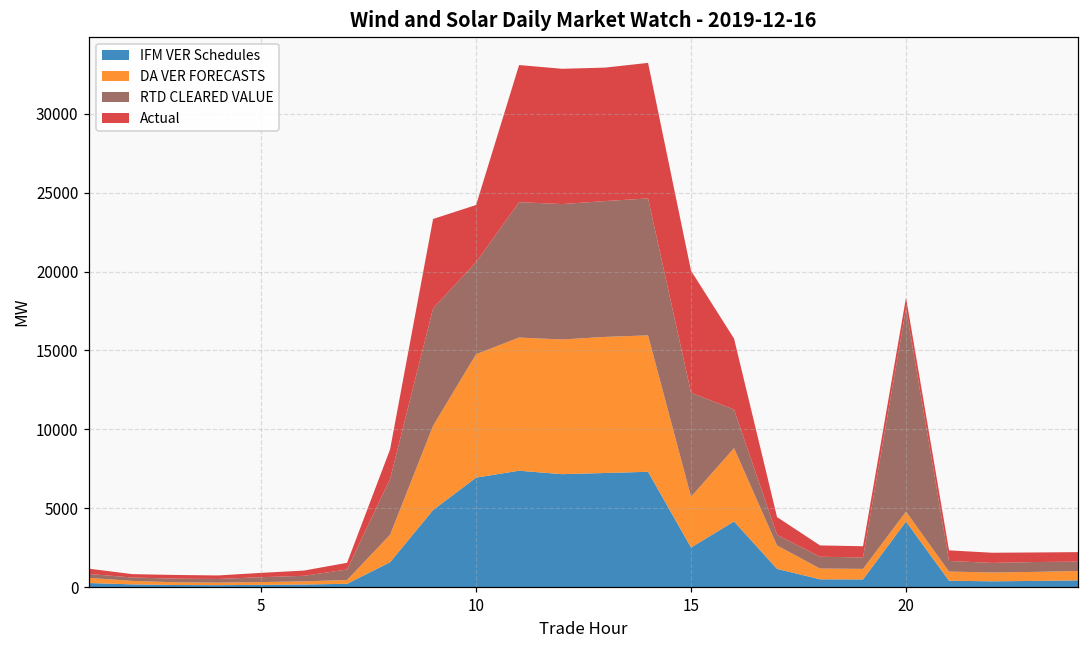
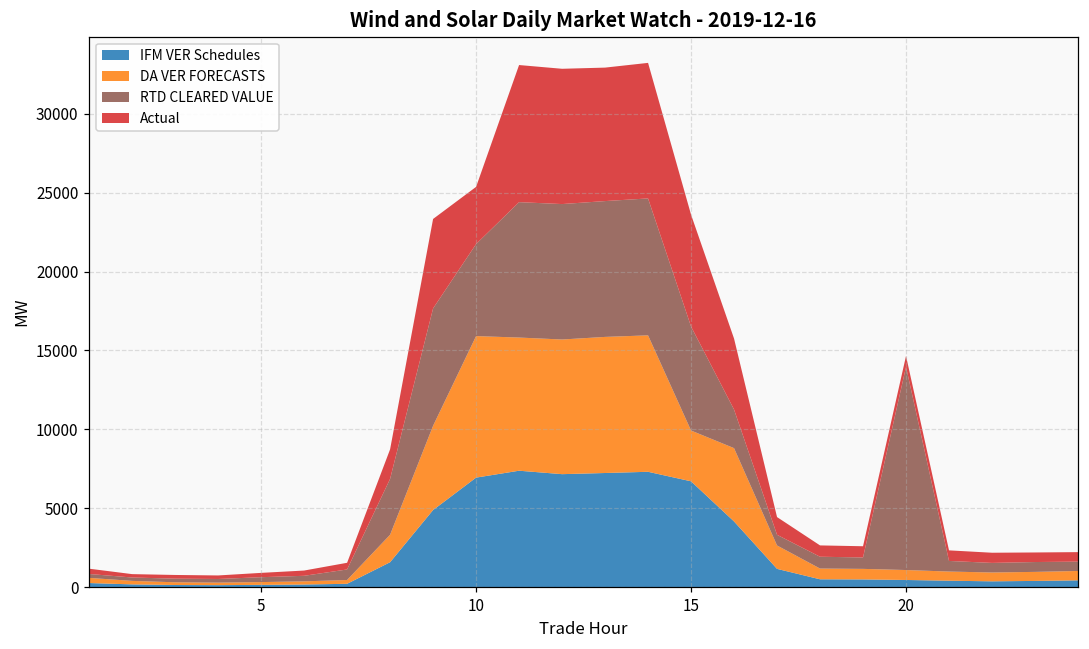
DA VER FORECASTS, 10: 7800 -> 9000
IFM VER Schedules, 15: 2500 -> 6700
Actual, 15: 7700 -> 7100
IFM VER Schedules, 20: 4200 -> 500
